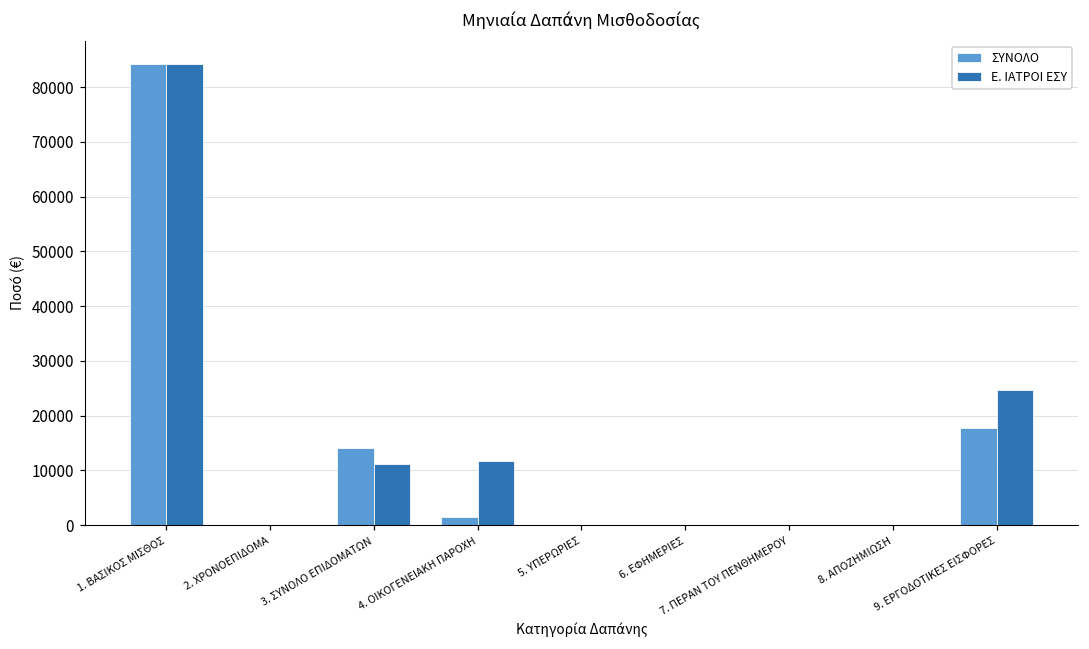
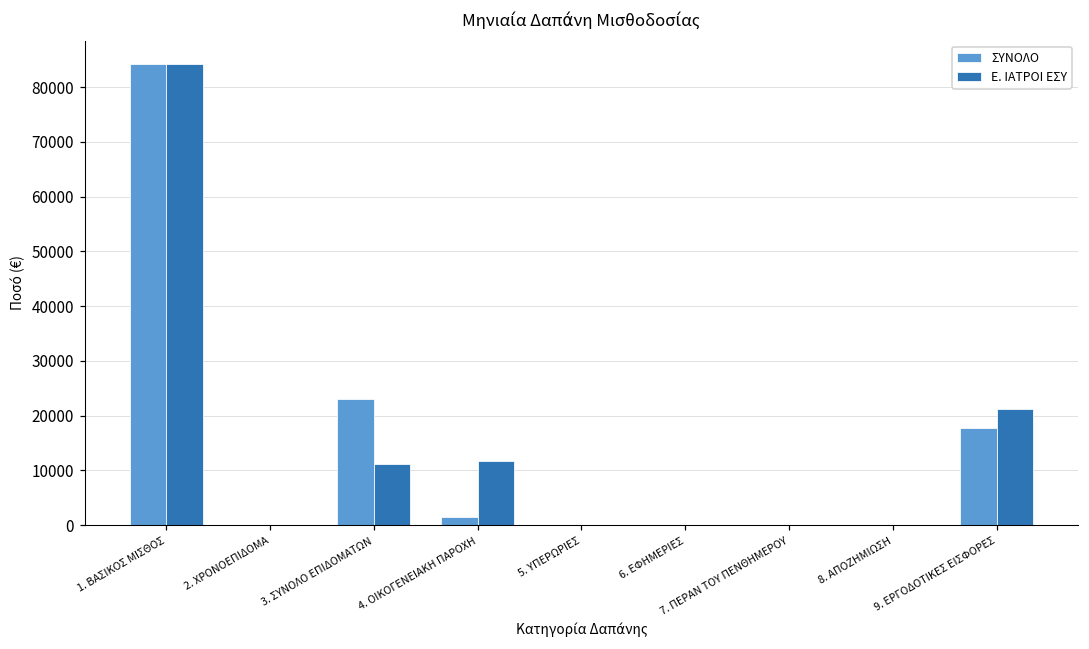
ΣΥΝΟΛΟ, 3. ΣΥΝΟΛΟ ΕΠΙΔΟΜΑΤΩΝ: 14000 -> 23000
Ε. ΙΑΤΡΟΙ ΕΣΥ, 9. ΕΡΓΟΔΟΤΙΚΕΣ ΕΙΣΦΟΡΕΣ: 25000 -> 21000
